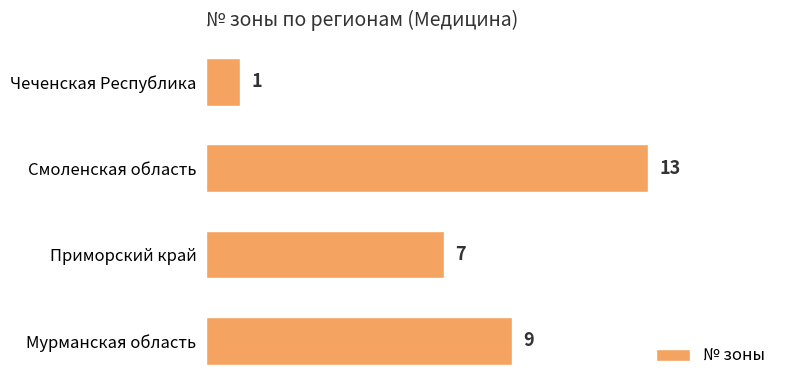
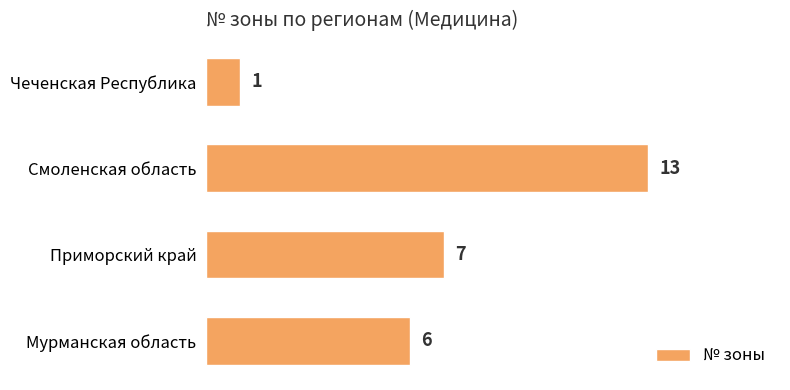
Мурманская область: 9 -> 6
